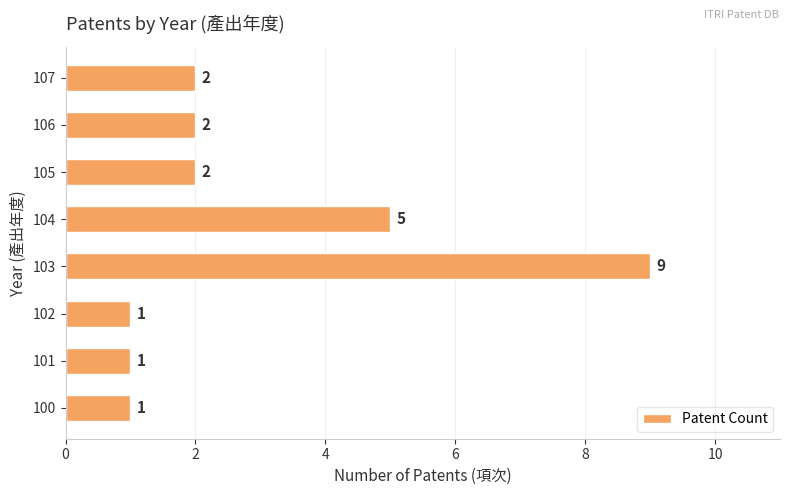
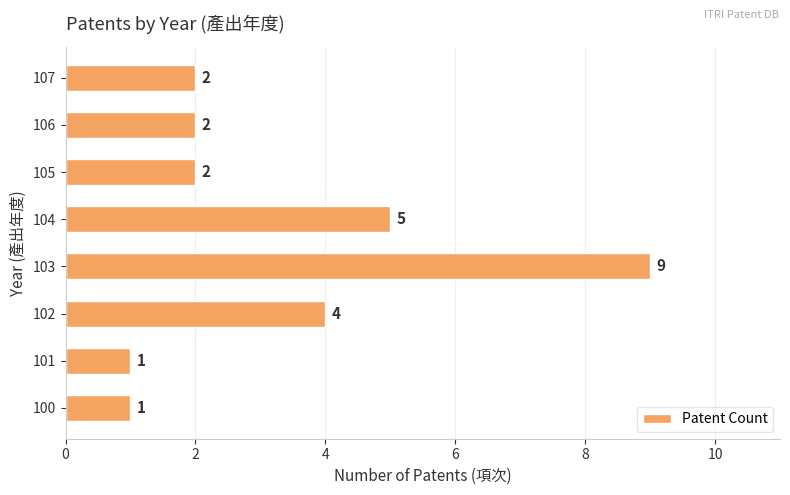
102: 1 -> 4
